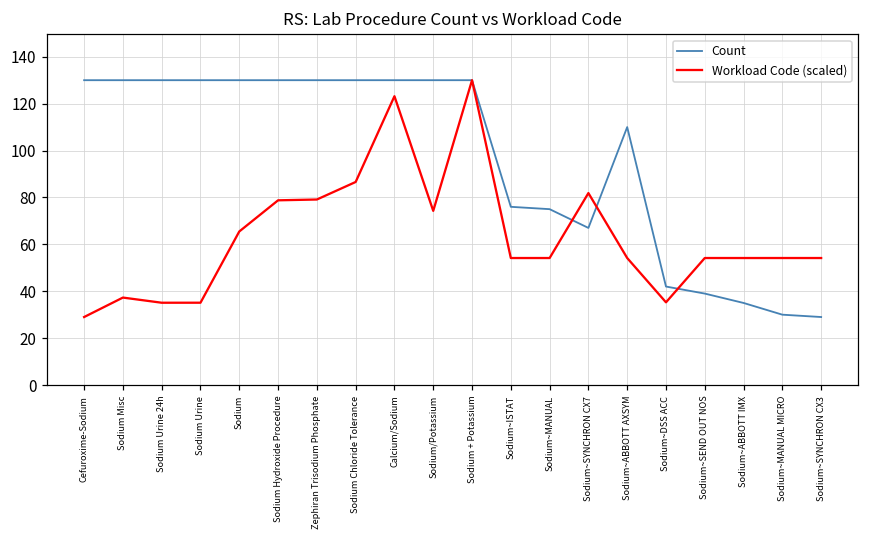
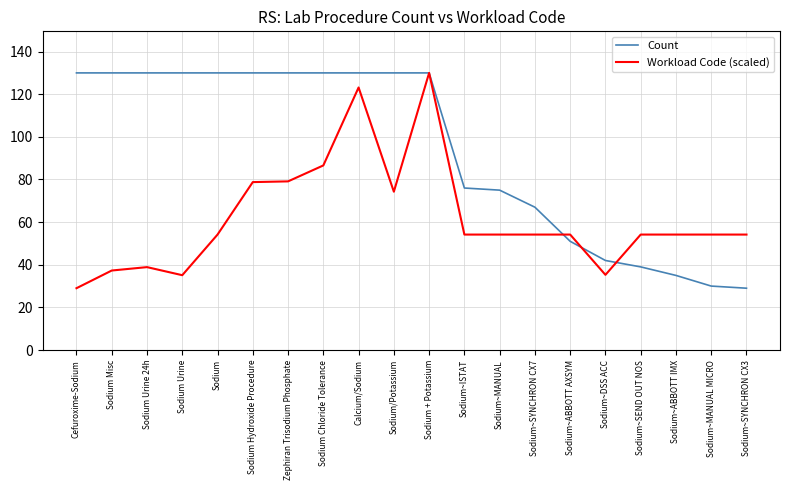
Workload Code (scaled), Sodium Urine 24h: 35 -> 39
Workload Code (scaled), Sodium: 65 -> 54
Workload Code (scaled), Sodium~SYNCHRON CX7: 82 -> 54
Count, Sodium~ABBOTT AXSYM: 110 -> 51
